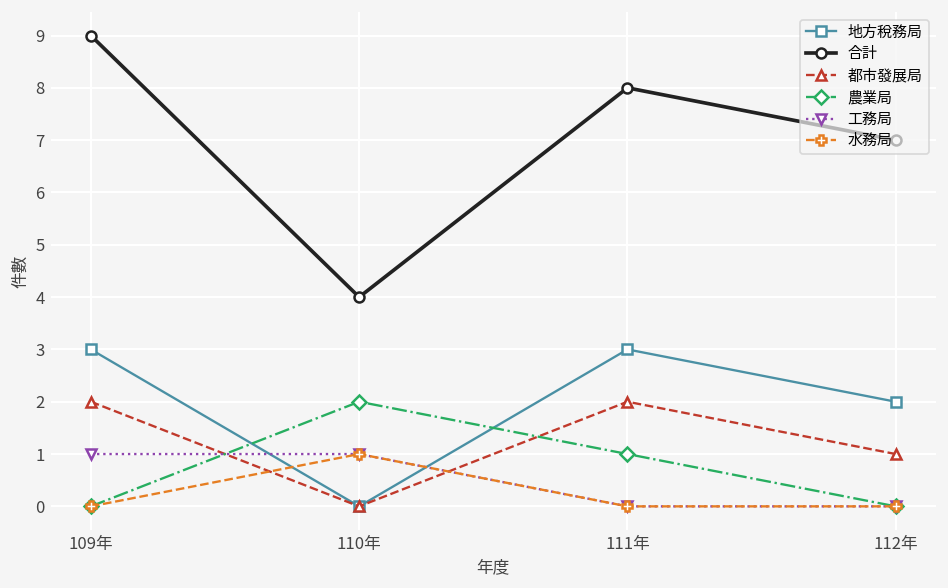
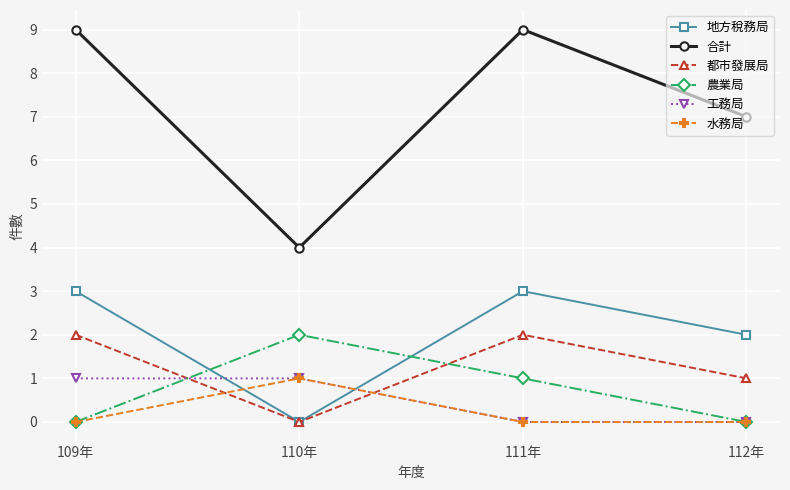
合計, 111年: 8 -> 9
